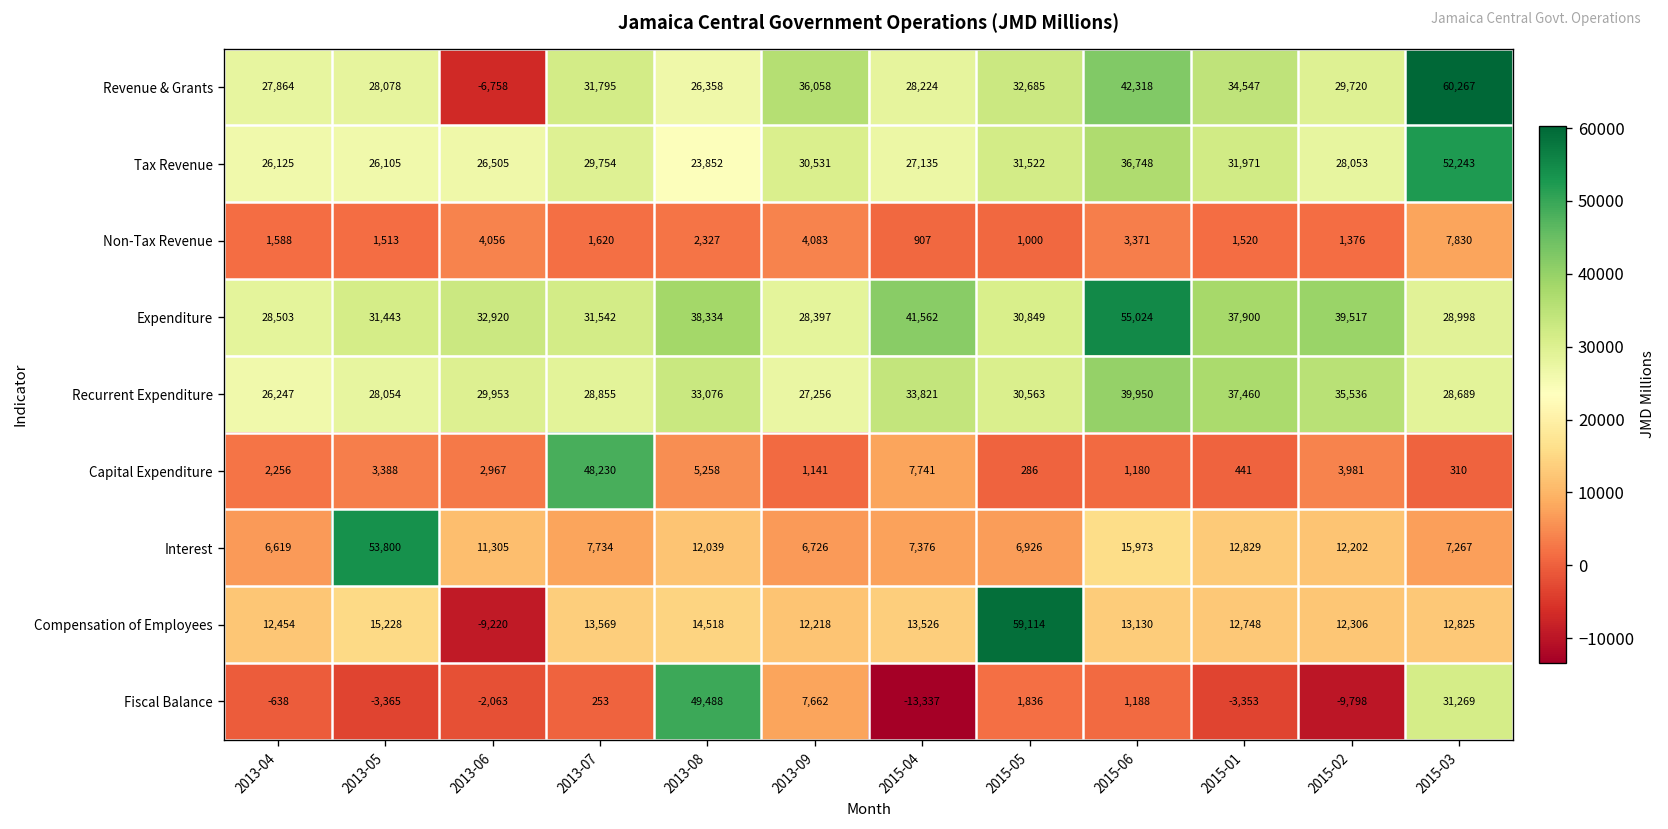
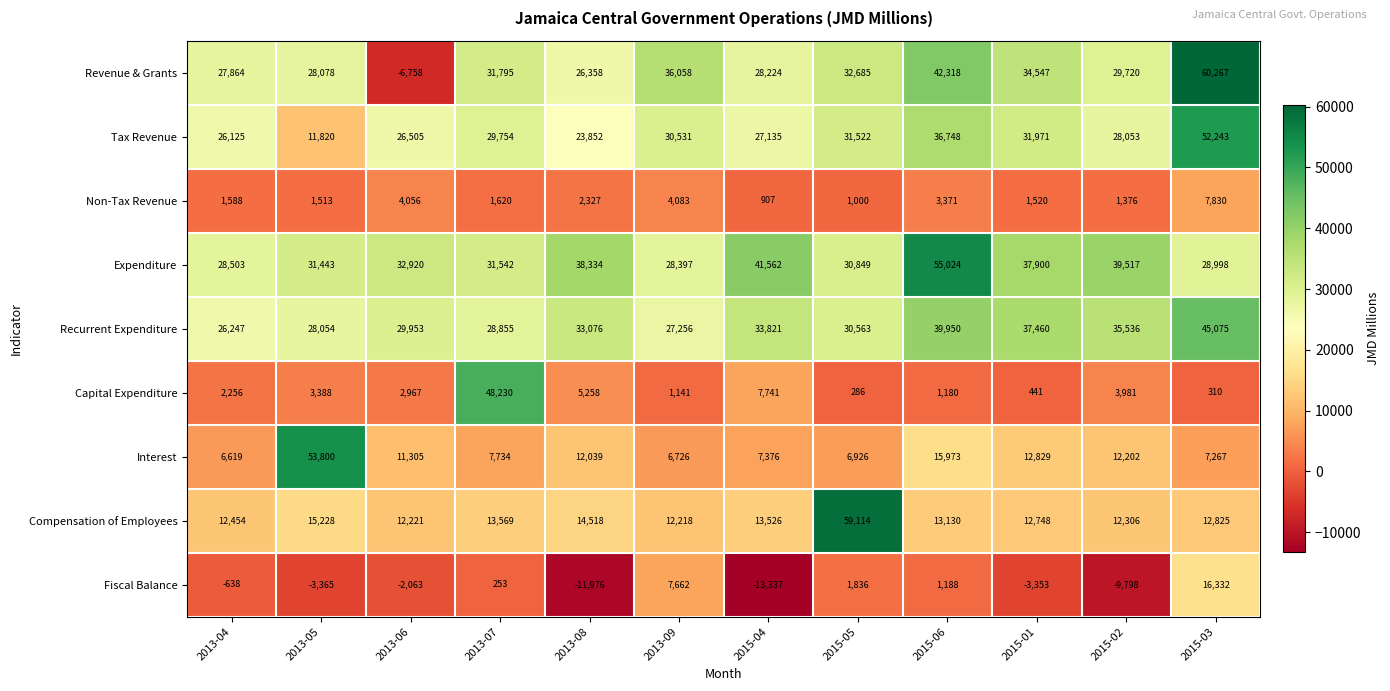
Tax Revenue, 2013-05: 26,105 -> 11,820
Recurrent Expenditure, 2015-03: 28,689 -> 45,075
Compensation of Employees, 2013-06: -9,220 -> 12,221
Fiscal Balance, 2013-08: 49,488 -> -11,976
Fiscal Balance, 2015-03: 31,269 -> 16,332
